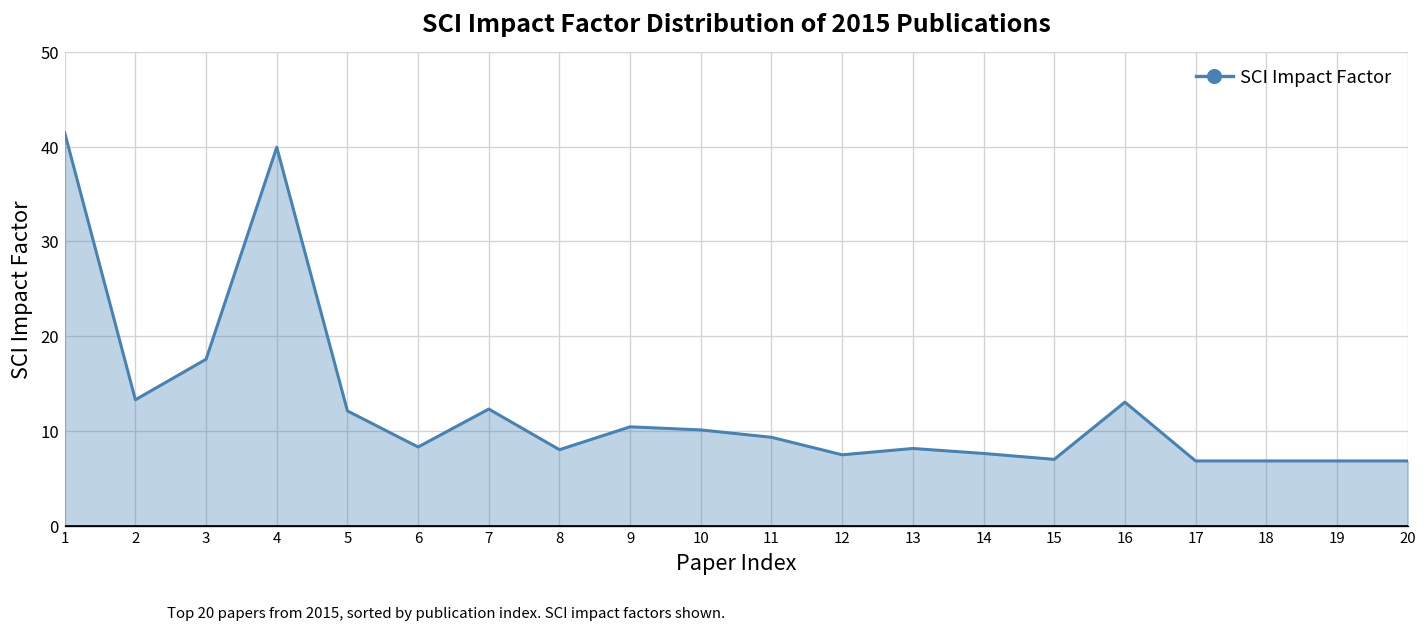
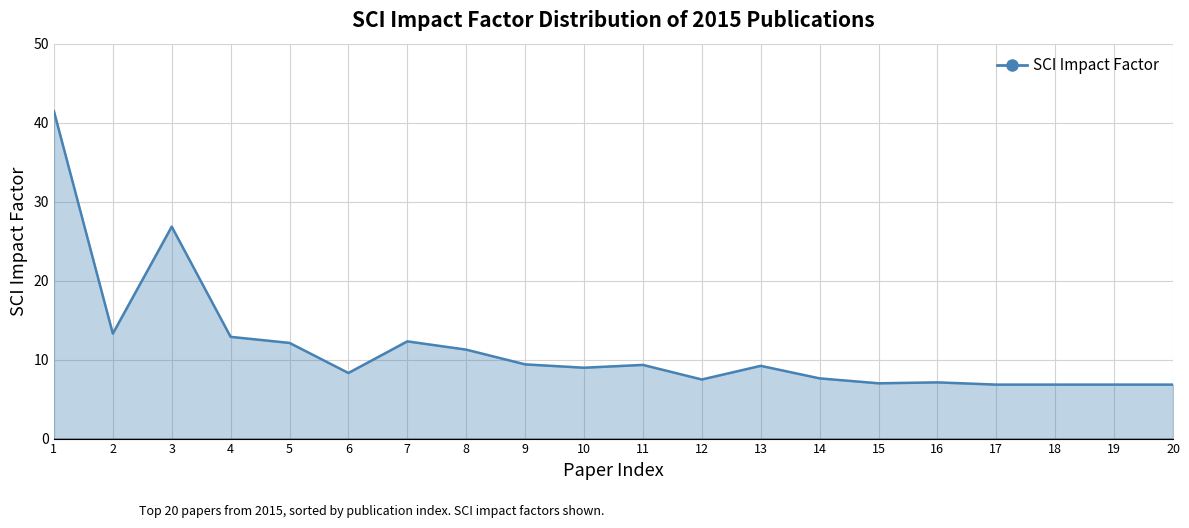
3: 18 -> 27
4: 40 -> 13
8: 8 -> 11
9: 10 -> 9
10: 10 -> 9
13: 8 -> 9
16: 13 -> 7
